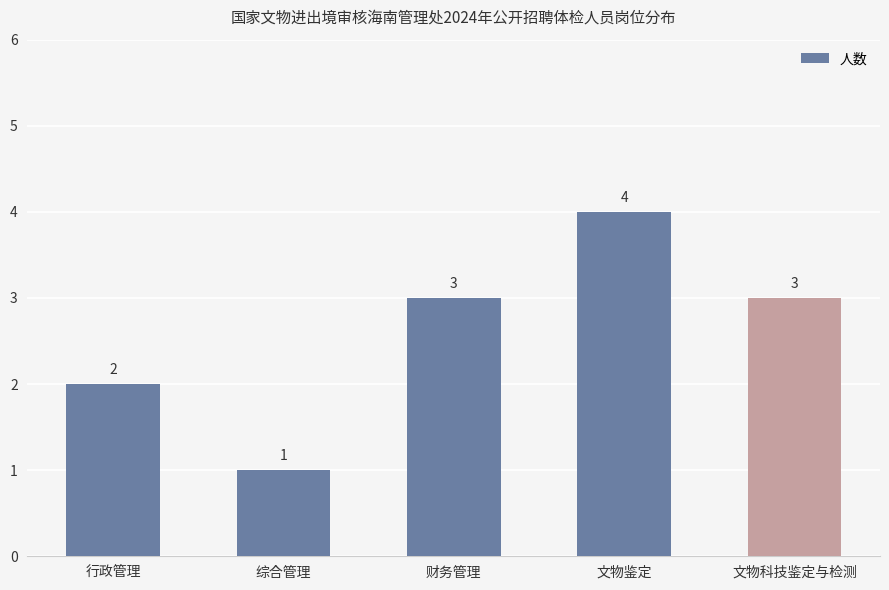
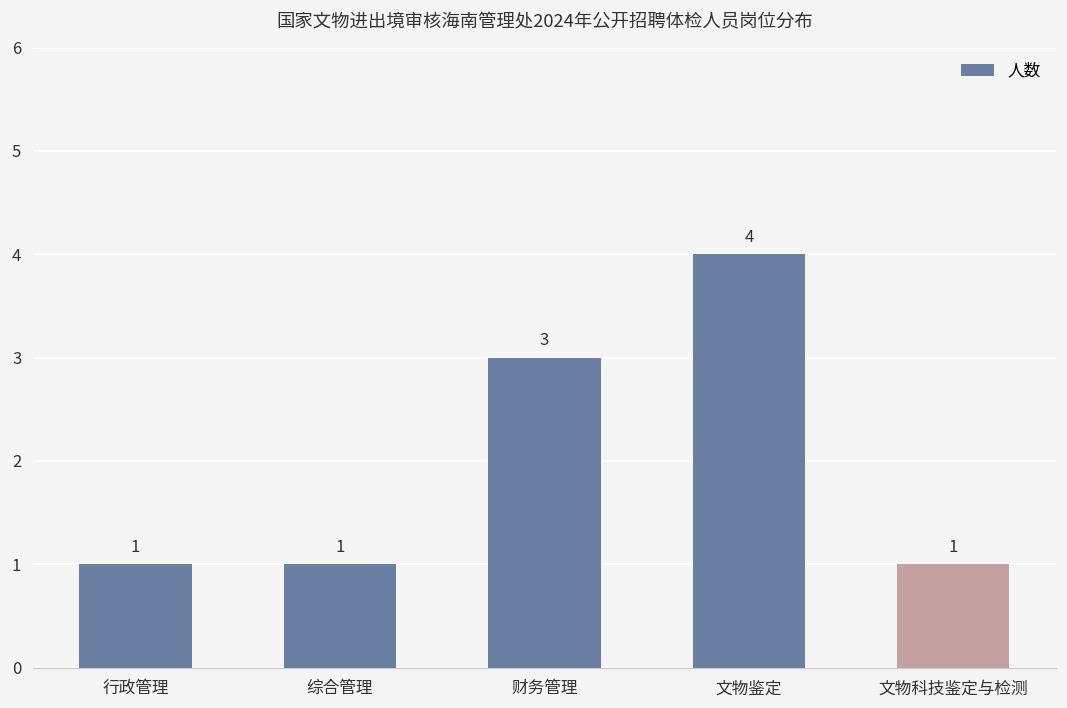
行政管理: 2 -> 1
文物科技鉴定与检测: 3 -> 1
